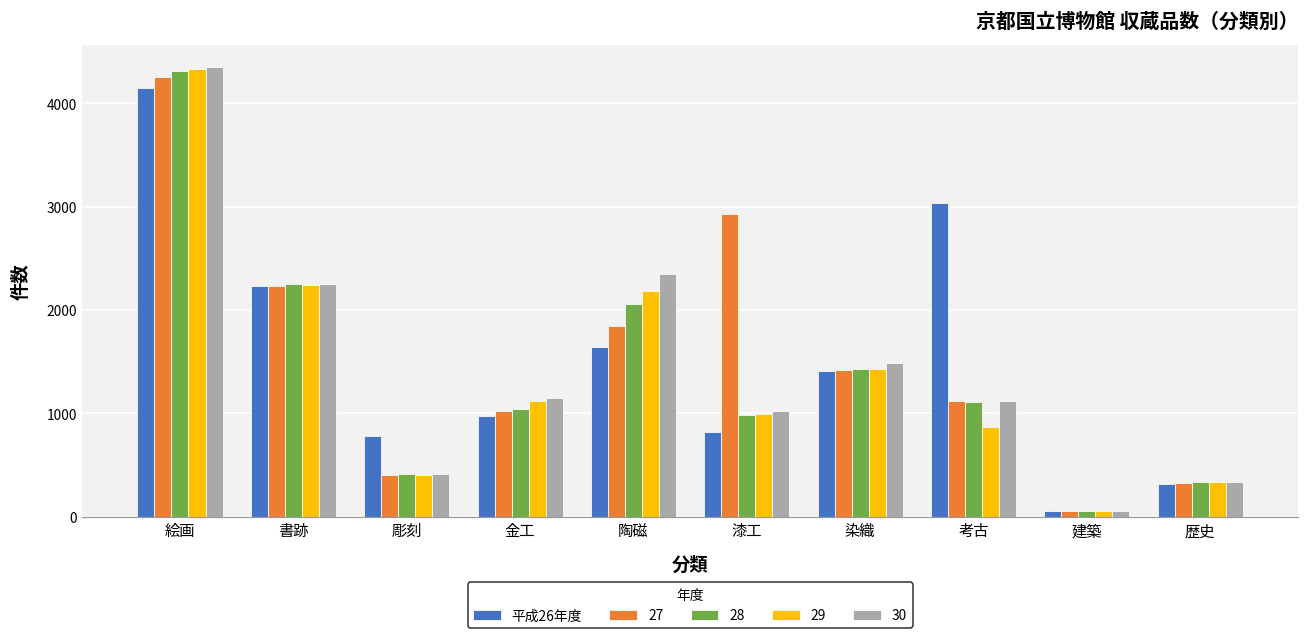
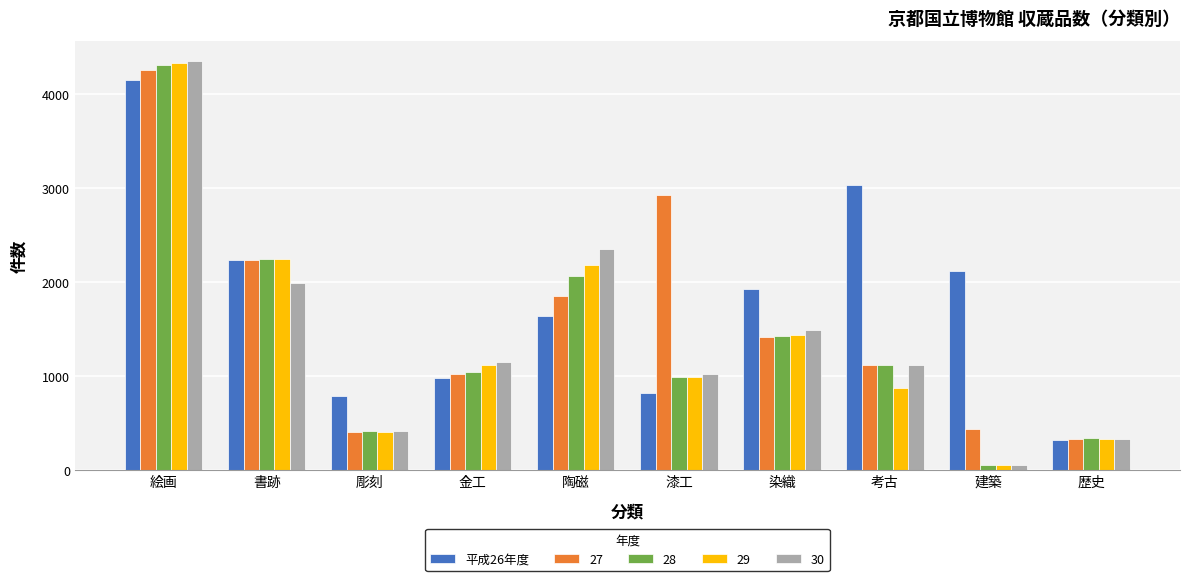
30, 書跡: 2300 -> 2000
平成26年度, 染織: 1400 -> 1900
平成26年度, 建築: 100 -> 2100
27, 建築: 100 -> 400
